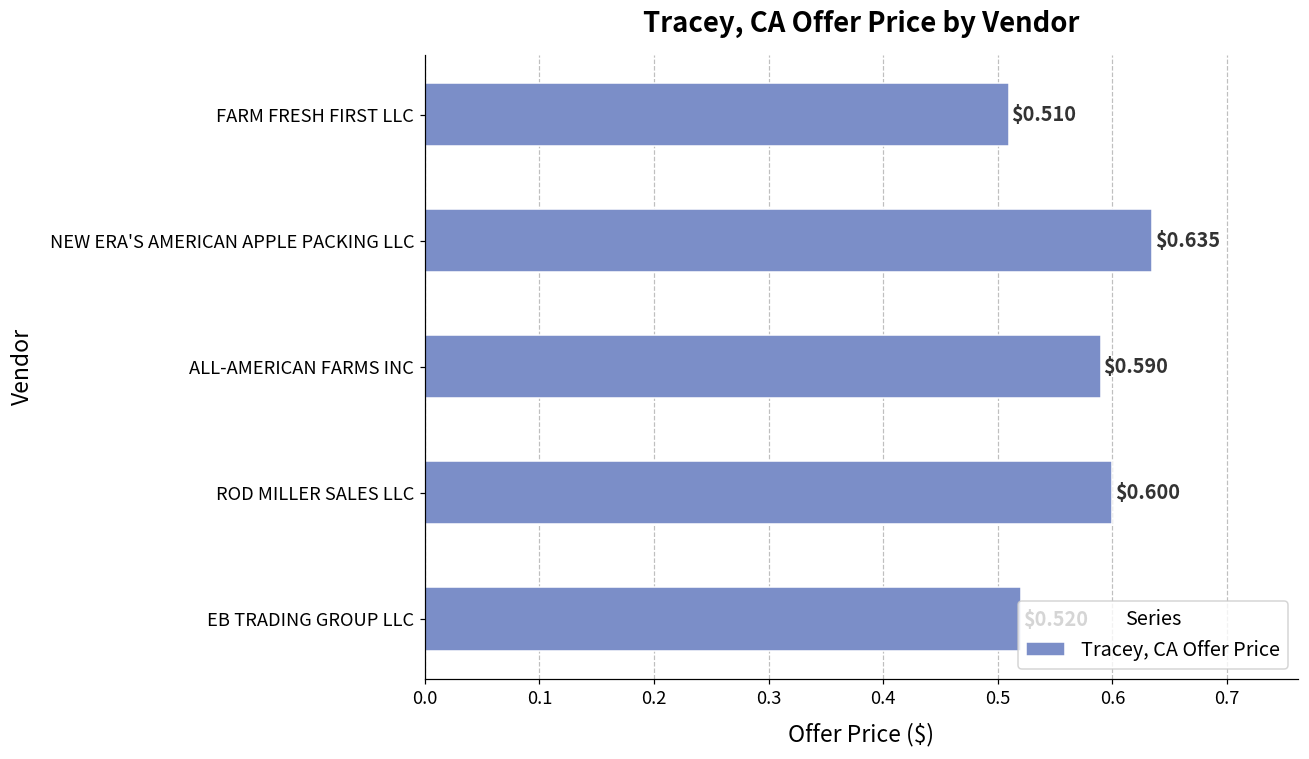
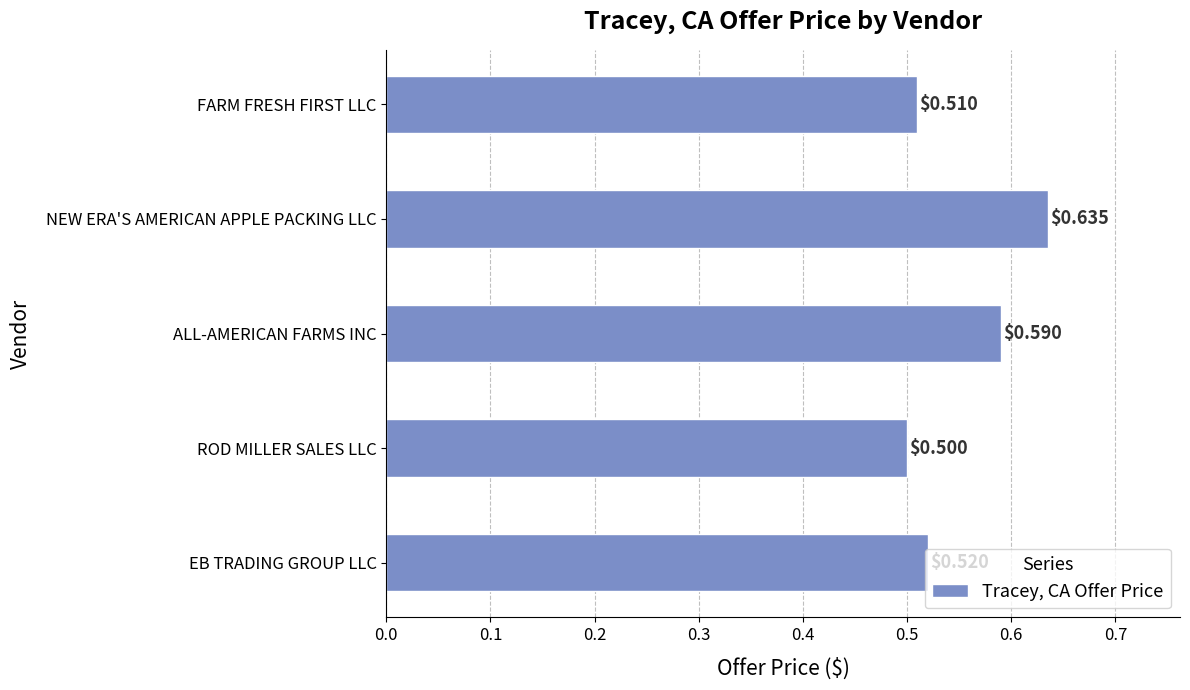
ROD MILLER SALES LLC: $0.600 -> $0.500
